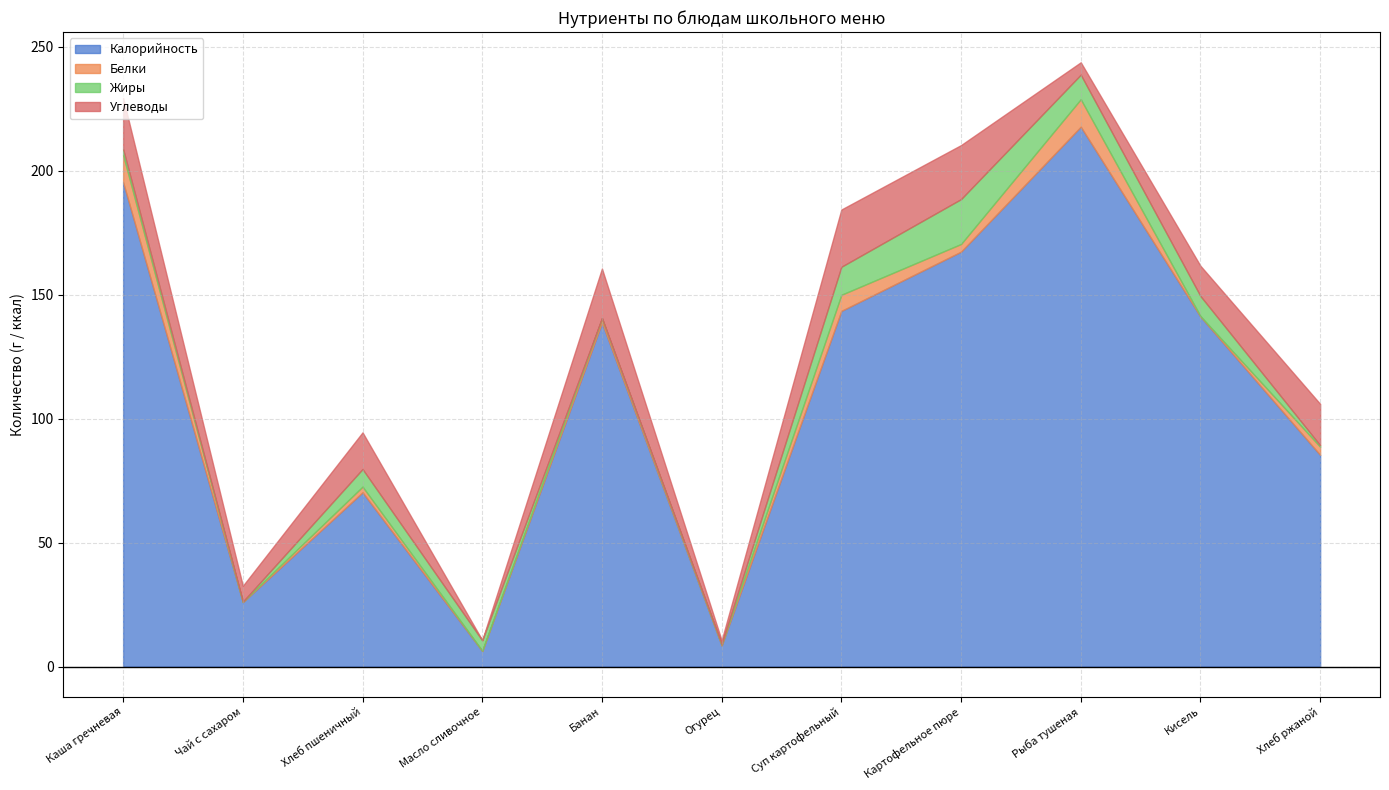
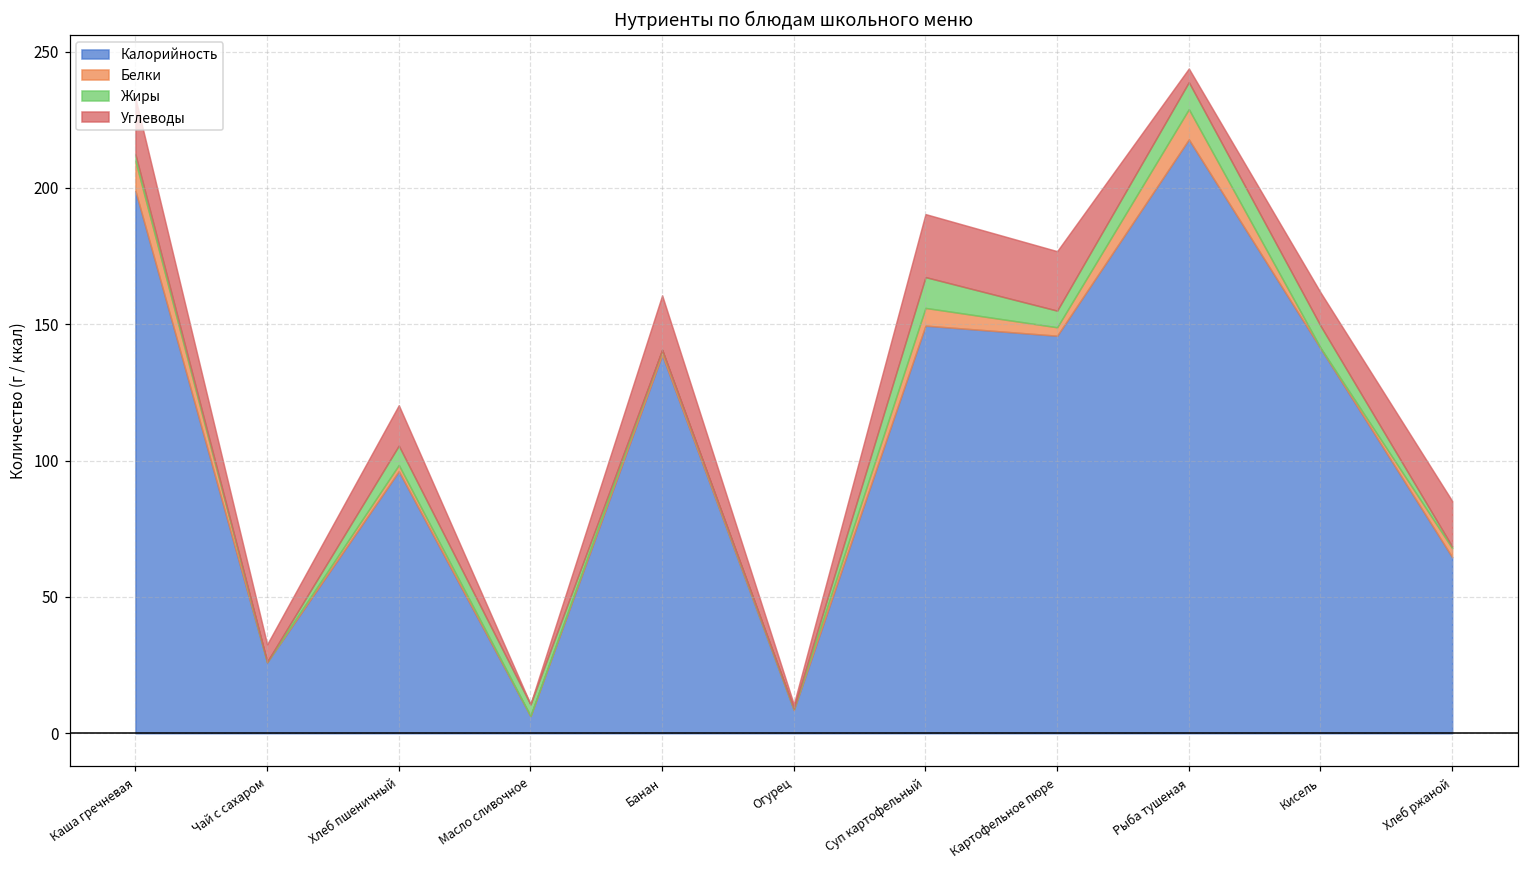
Калорийность, Каша гречневая: 195 -> 199
Калорийность, Хлеб пшеничный: 70 -> 96
Калорийность, Суп картофельный: 144 -> 150
Калорийность, Картофельное пюре: 167 -> 146
Жиры, Картофельное пюре: 18 -> 6
Калорийность, Хлеб ржаной: 85 -> 65
